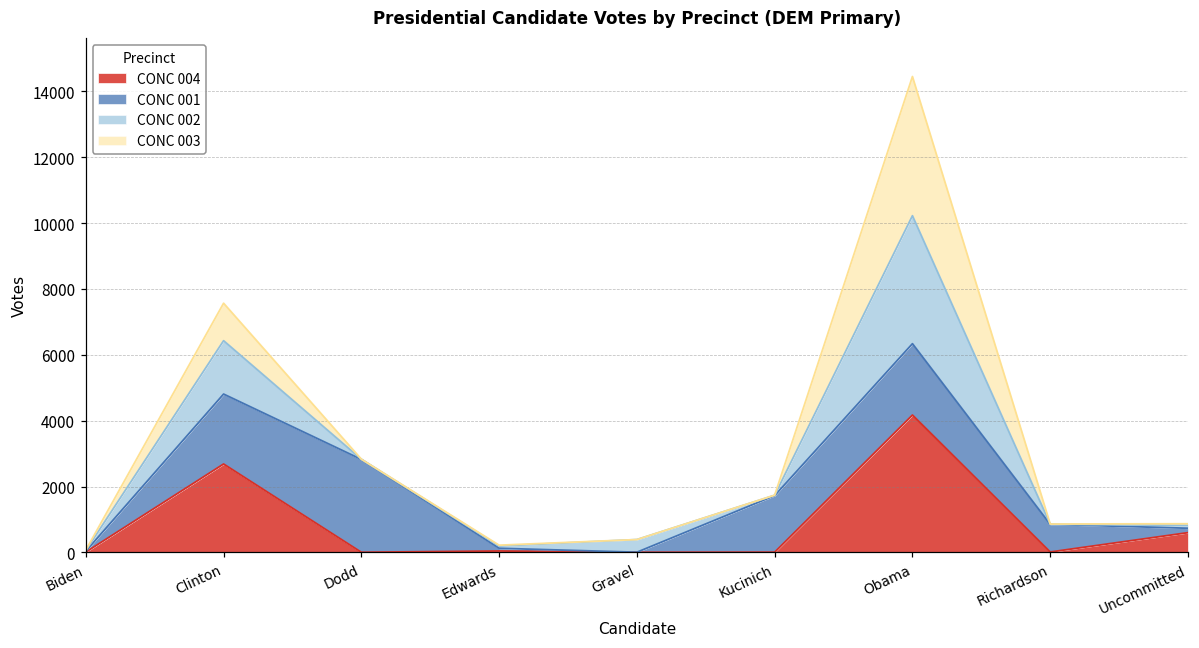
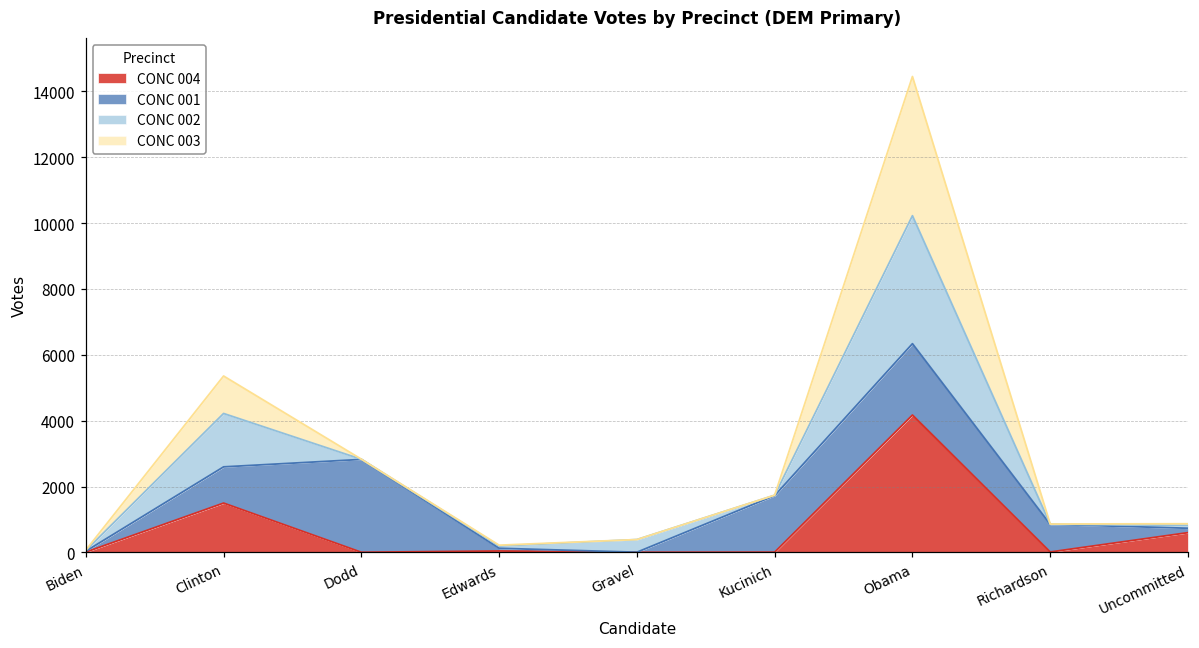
CONC 004, Clinton: 2700 -> 1500
CONC 001, Clinton: 2100 -> 1100
